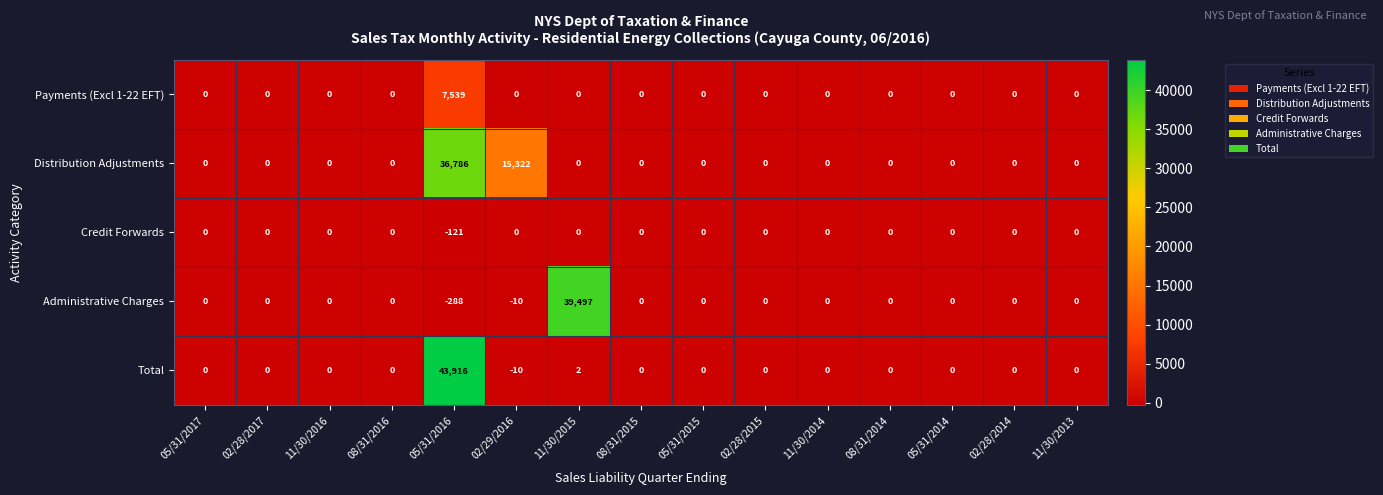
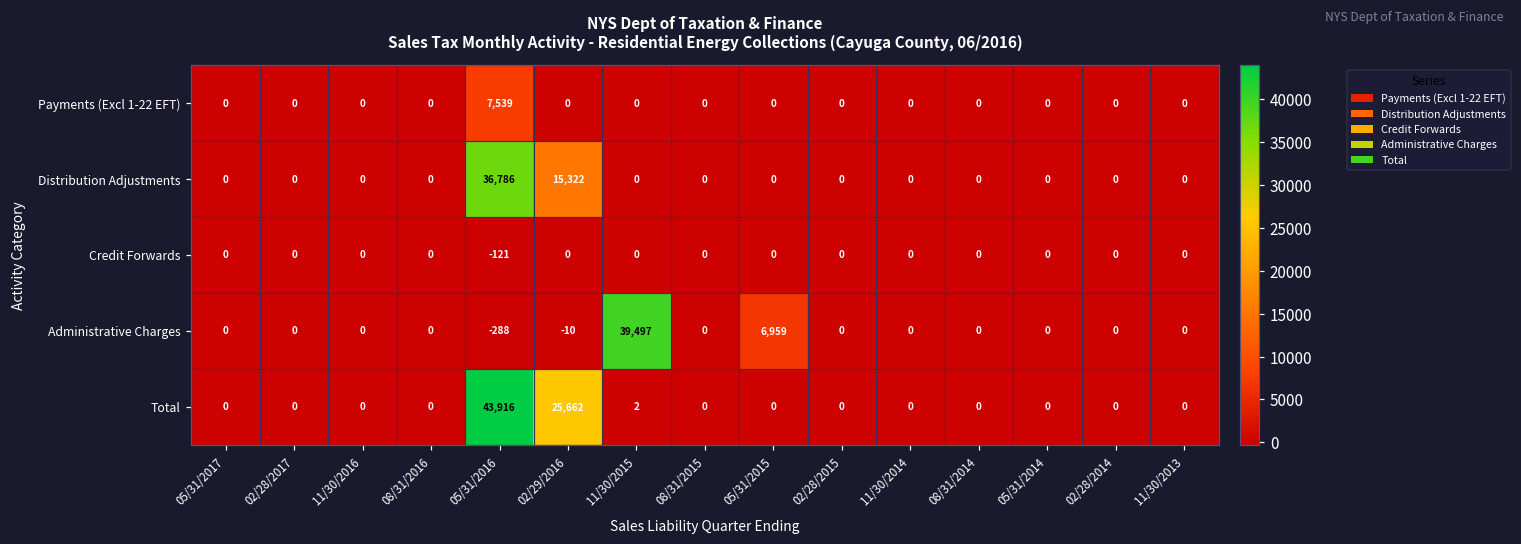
Administrative Charges, 05/31/2015: 0 -> 6,959
Total, 02/29/2016: -10 -> 25,662
